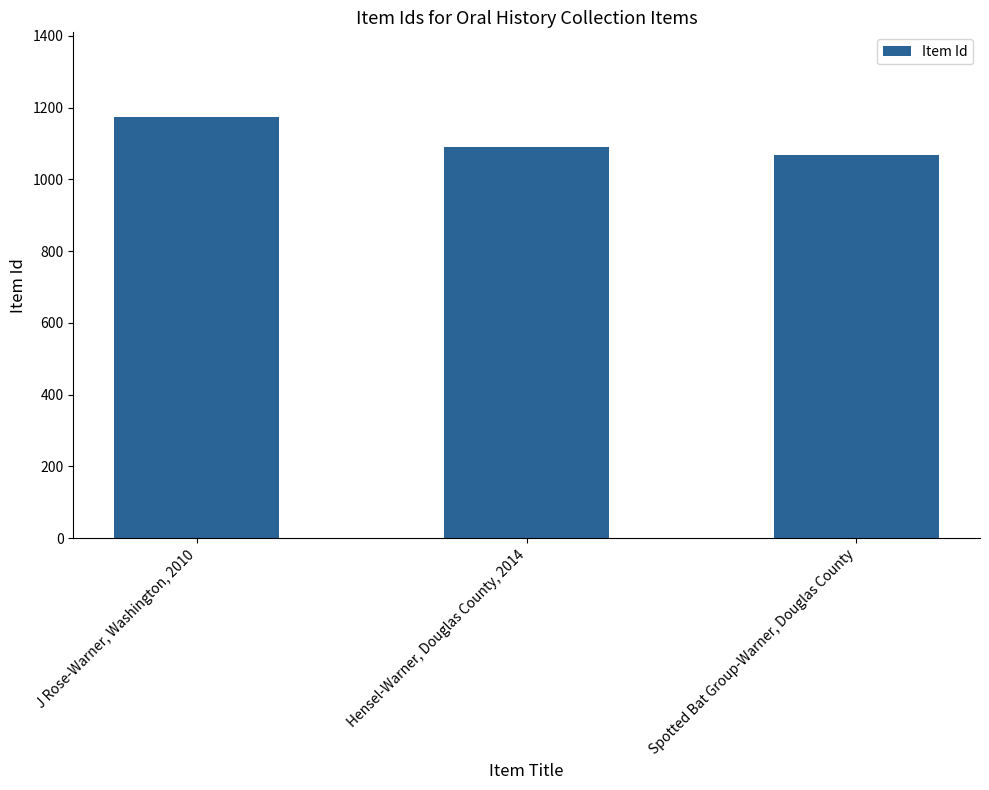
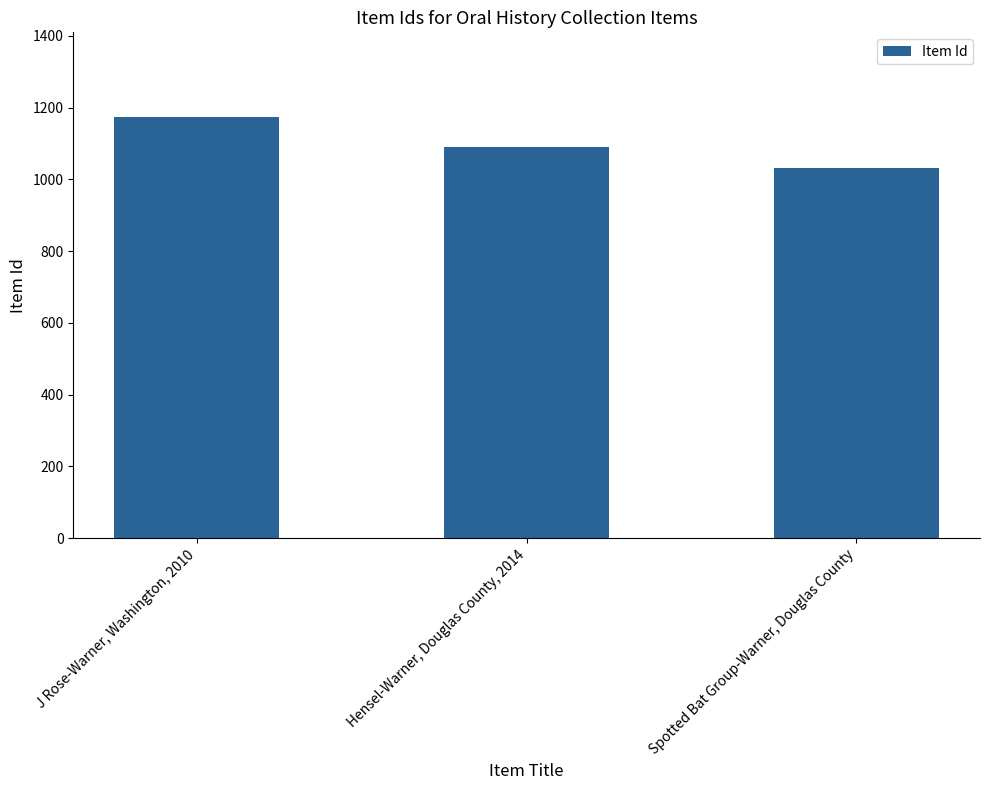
Spotted Bat Group-Warner, Douglas County: 1070 -> 1030
